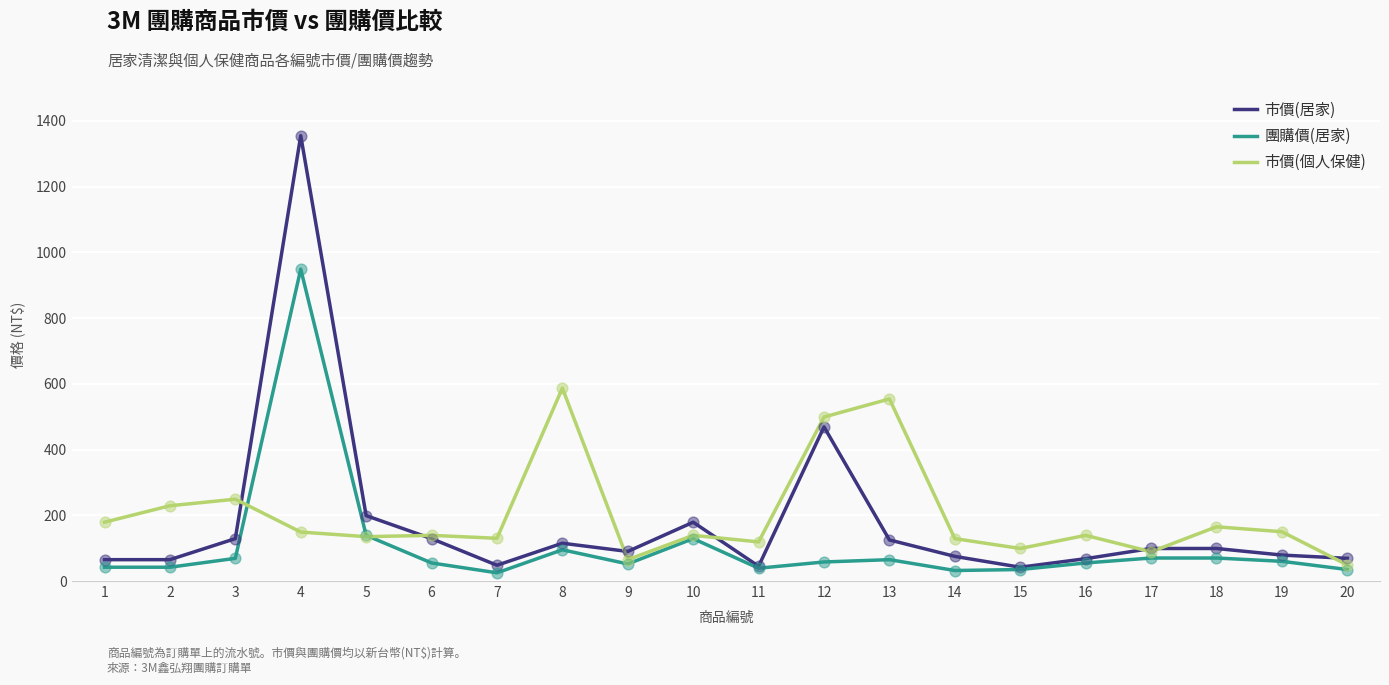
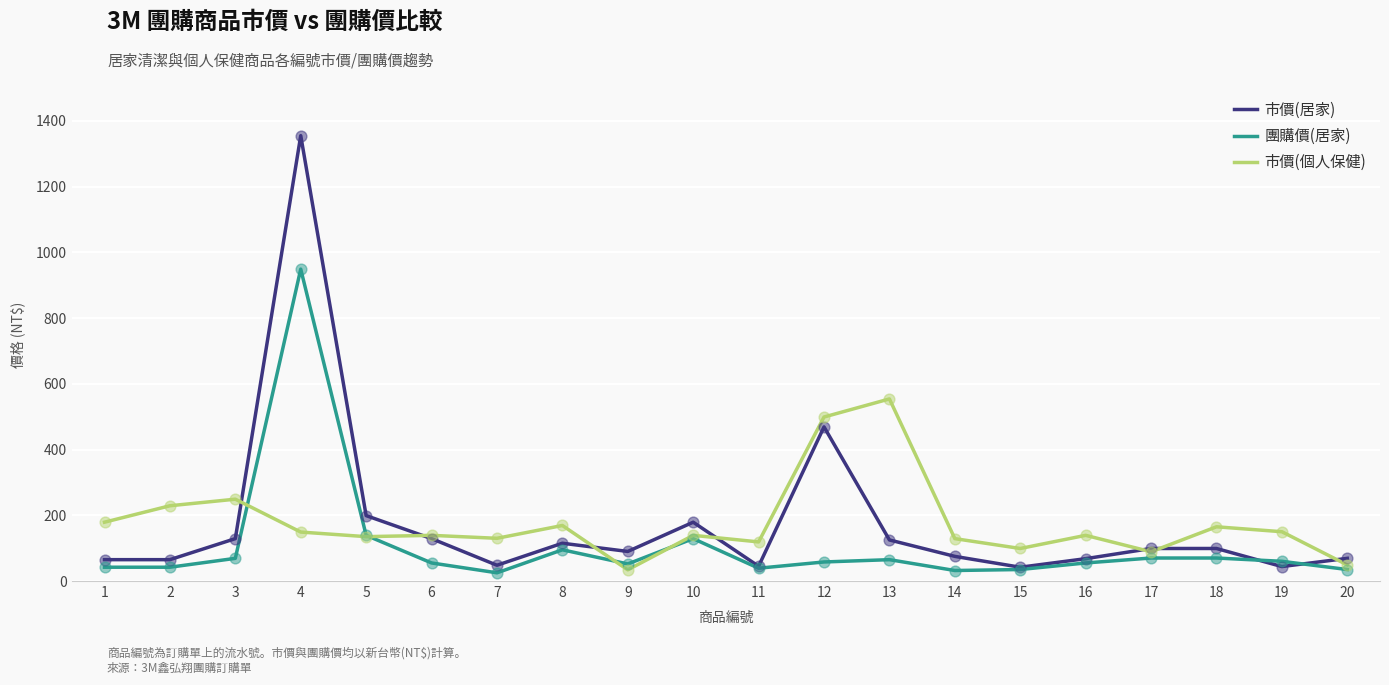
市價(個人保健), 8: 590 -> 170
市價(個人保健), 9: 70 -> 30
市價(居家), 19: 80 -> 40
